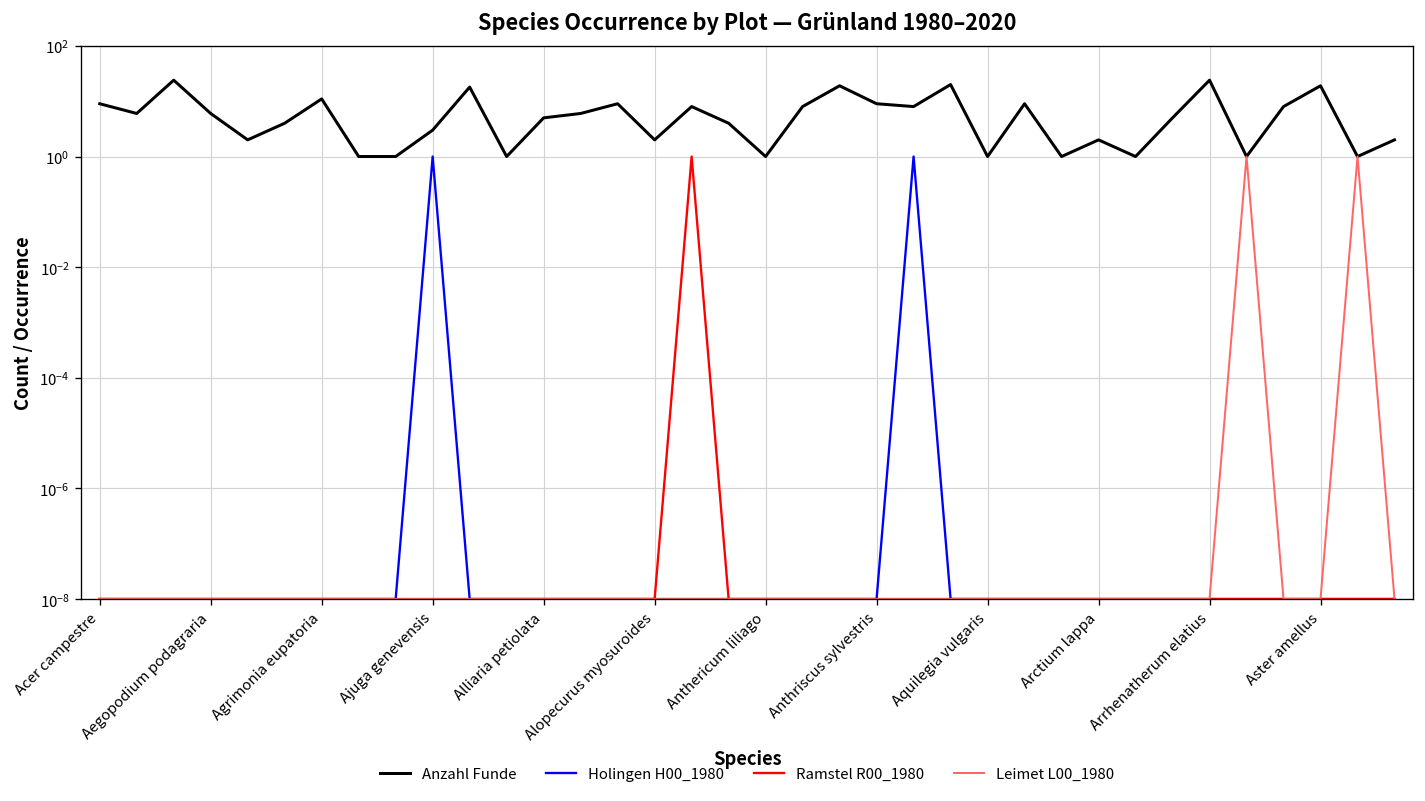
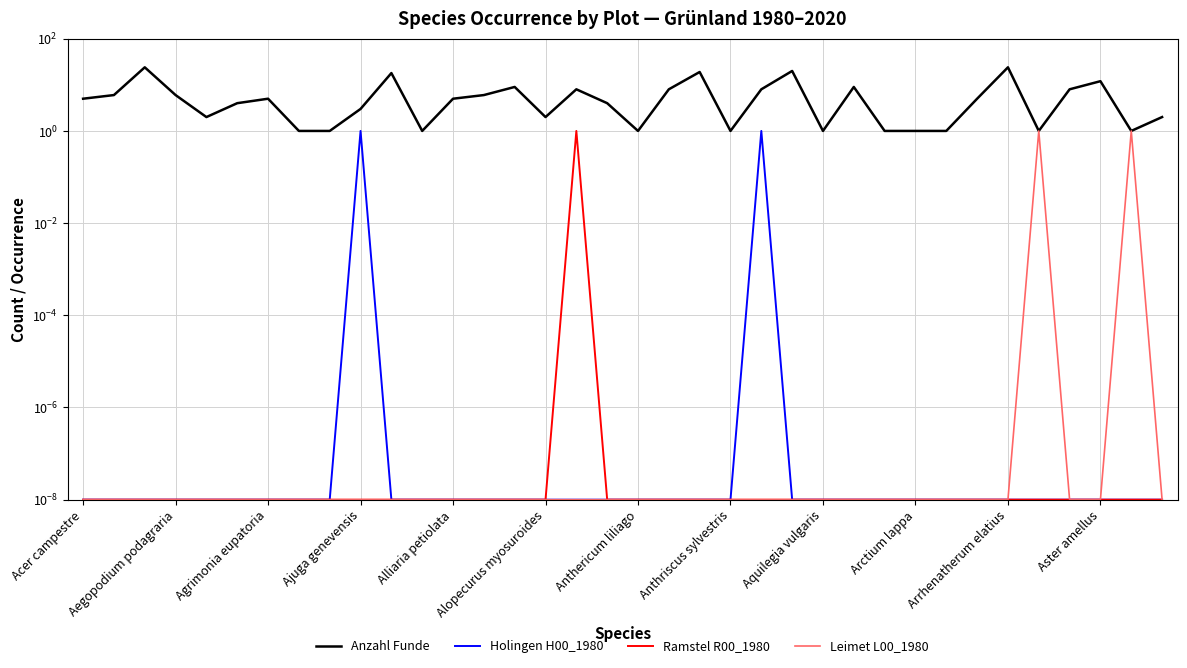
Anzahl Funde, Acer campestre: 9 -> 5
Anzahl Funde, Agrimonia eupatoria: 11 -> 5
Anzahl Funde, Anthriscus sylvestris: 9 -> 1
Anzahl Funde, Arctium lappa: 2 -> 1
Anzahl Funde, Aster amellus: 19 -> 12
